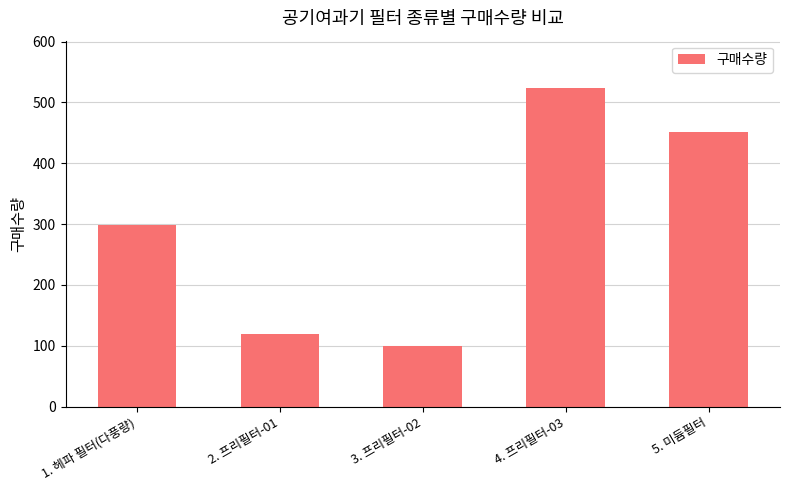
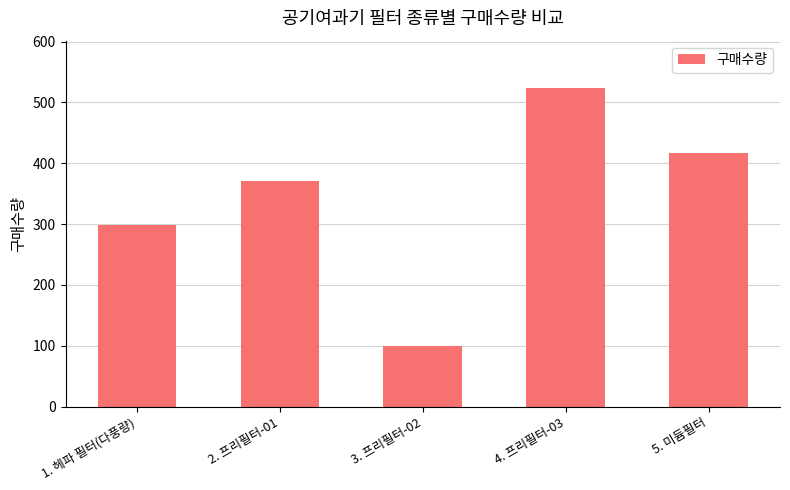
2. 프리필터-01: 120 -> 370
5. 미듐필터: 450 -> 420
